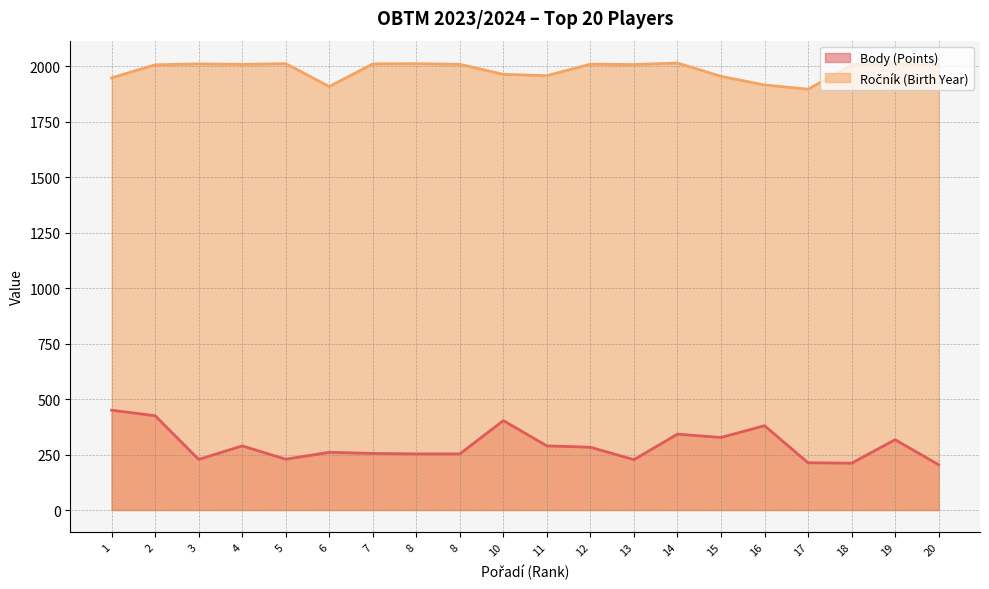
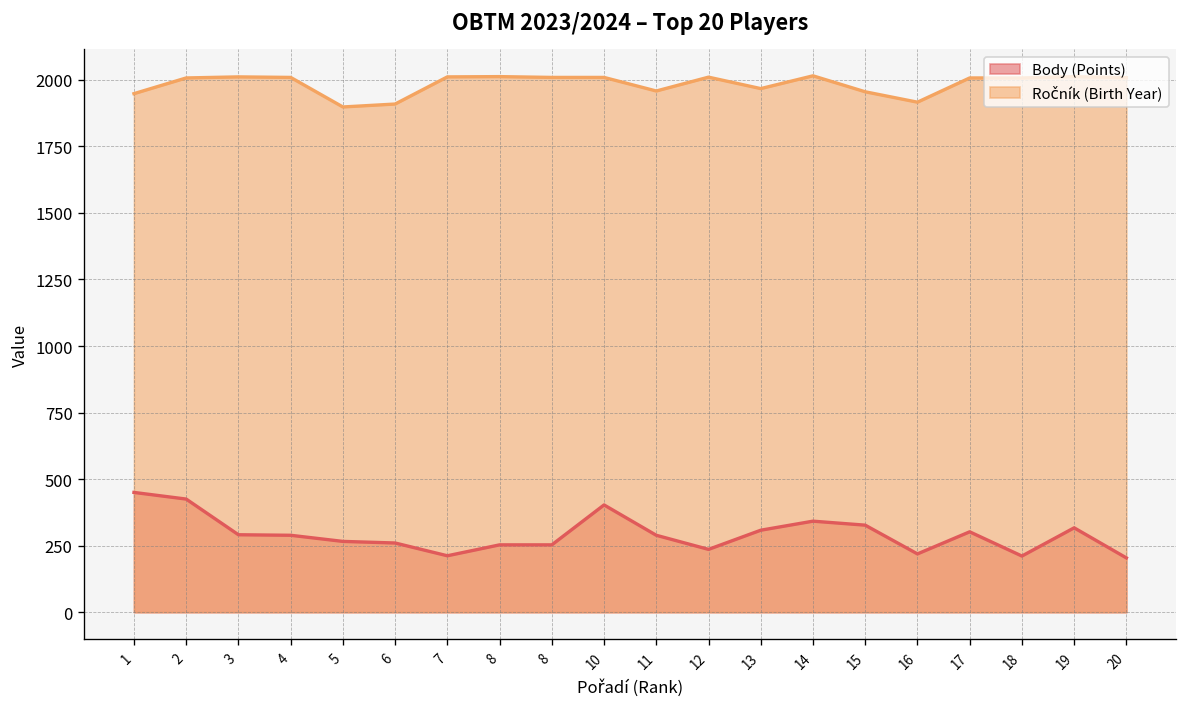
Body (Points), 3: 230 -> 290
Body (Points), 5: 230 -> 270
Ročník (Birth Year), 5: 2010 -> 1900
Body (Points), 7: 260 -> 210
Ročník (Birth Year), 10: 1960 -> 2010
Body (Points), 12: 280 -> 240
Body (Points), 13: 230 -> 310
Ročník (Birth Year), 13: 2010 -> 1970
Body (Points), 16: 380 -> 220
Body (Points), 17: 210 -> 300
Ročník (Birth Year), 17: 1900 -> 2010
